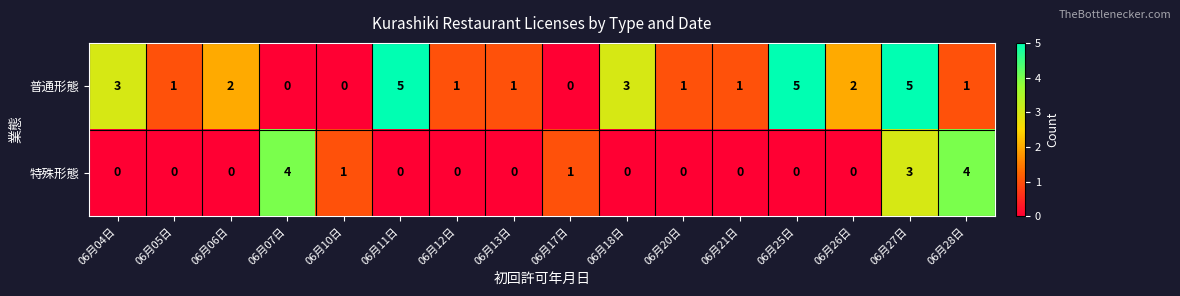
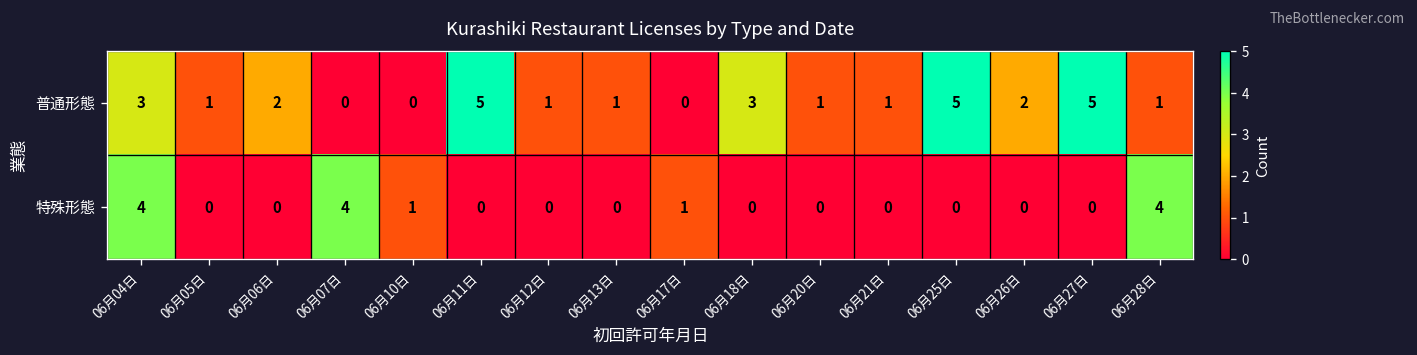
特殊形態, 06月04日: 0 -> 4
特殊形態, 06月27日: 3 -> 0
